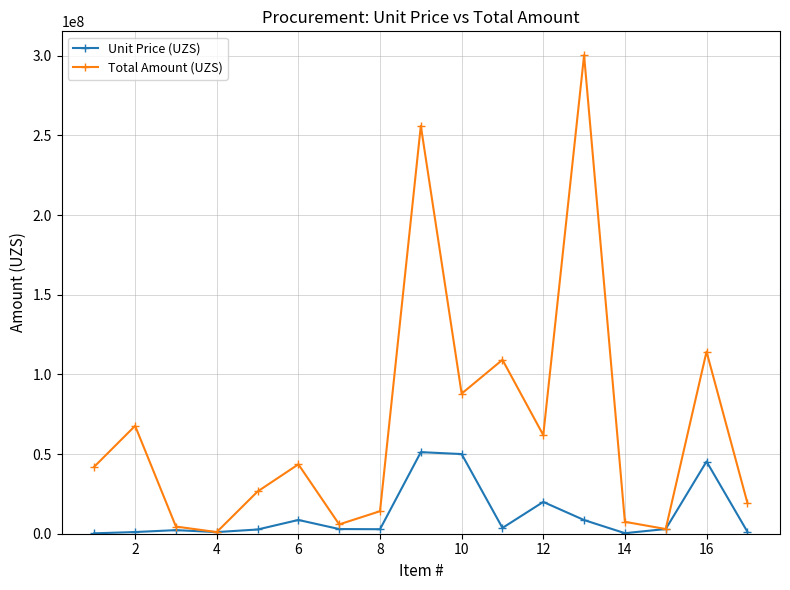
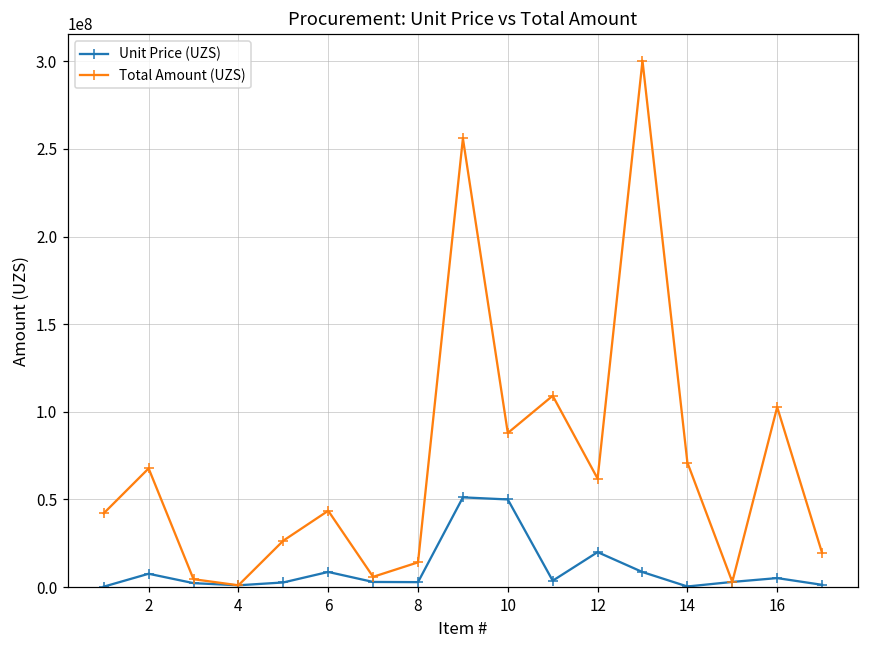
Unit Price (UZS), 2: 1000000 -> 8000000
Total Amount (UZS), 14: 7000000 -> 71000000
Unit Price (UZS), 16: 45000000 -> 5000000
Total Amount (UZS), 16: 114000000 -> 103000000
